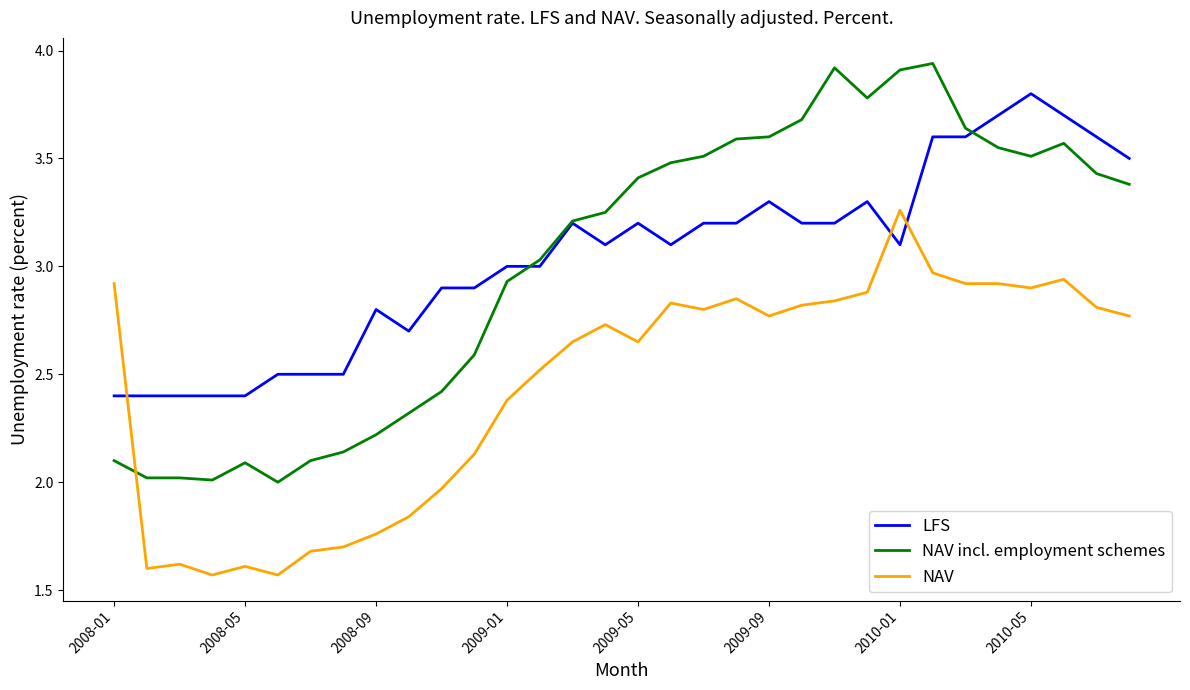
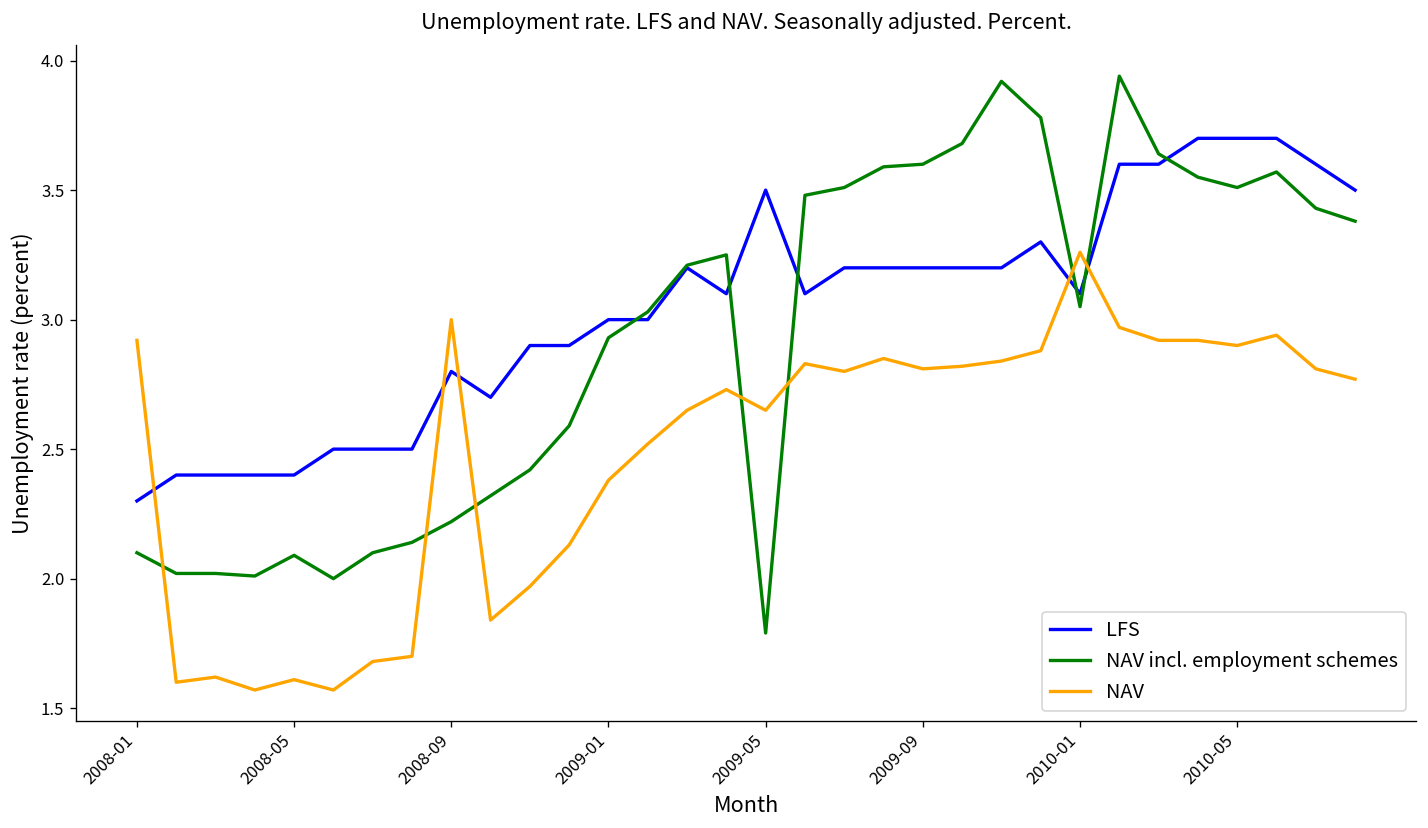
LFS, 2008-01: 2.4 -> 2.3
NAV, 2008-09: 1.76 -> 3.00
LFS, 2009-05: 3.2 -> 3.5
NAV incl. employment schemes, 2009-05: 3.41 -> 1.79
LFS, 2009-09: 3.3 -> 3.2
NAV, 2009-09: 2.77 -> 2.81
NAV incl. employment schemes, 2010-01: 3.91 -> 3.05
LFS, 2010-05: 3.8 -> 3.7
